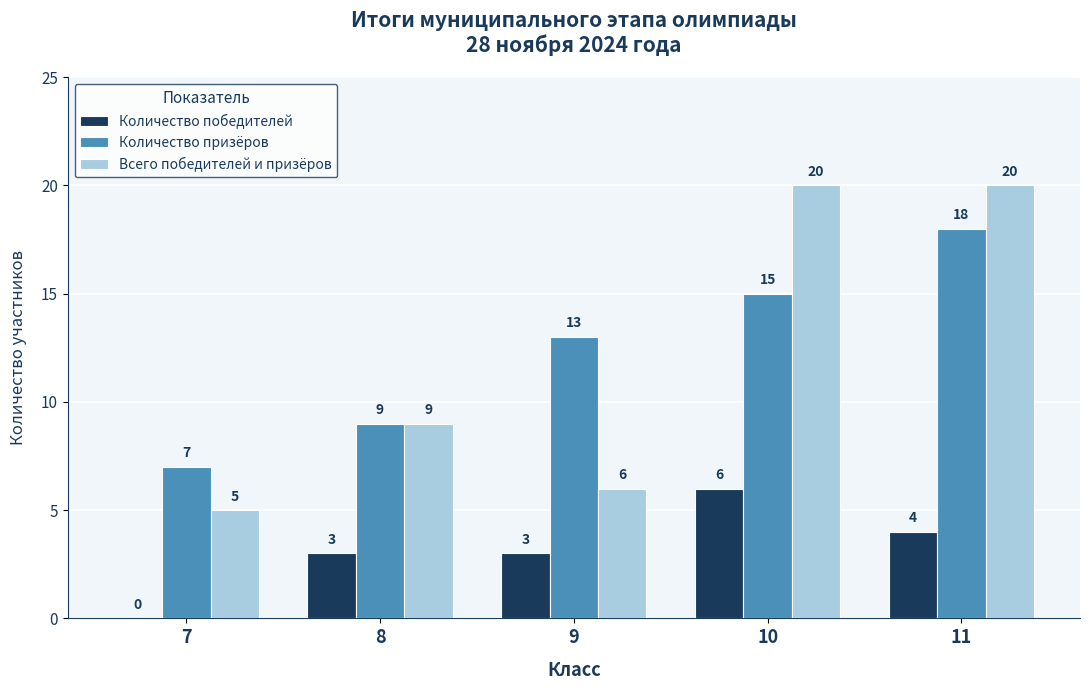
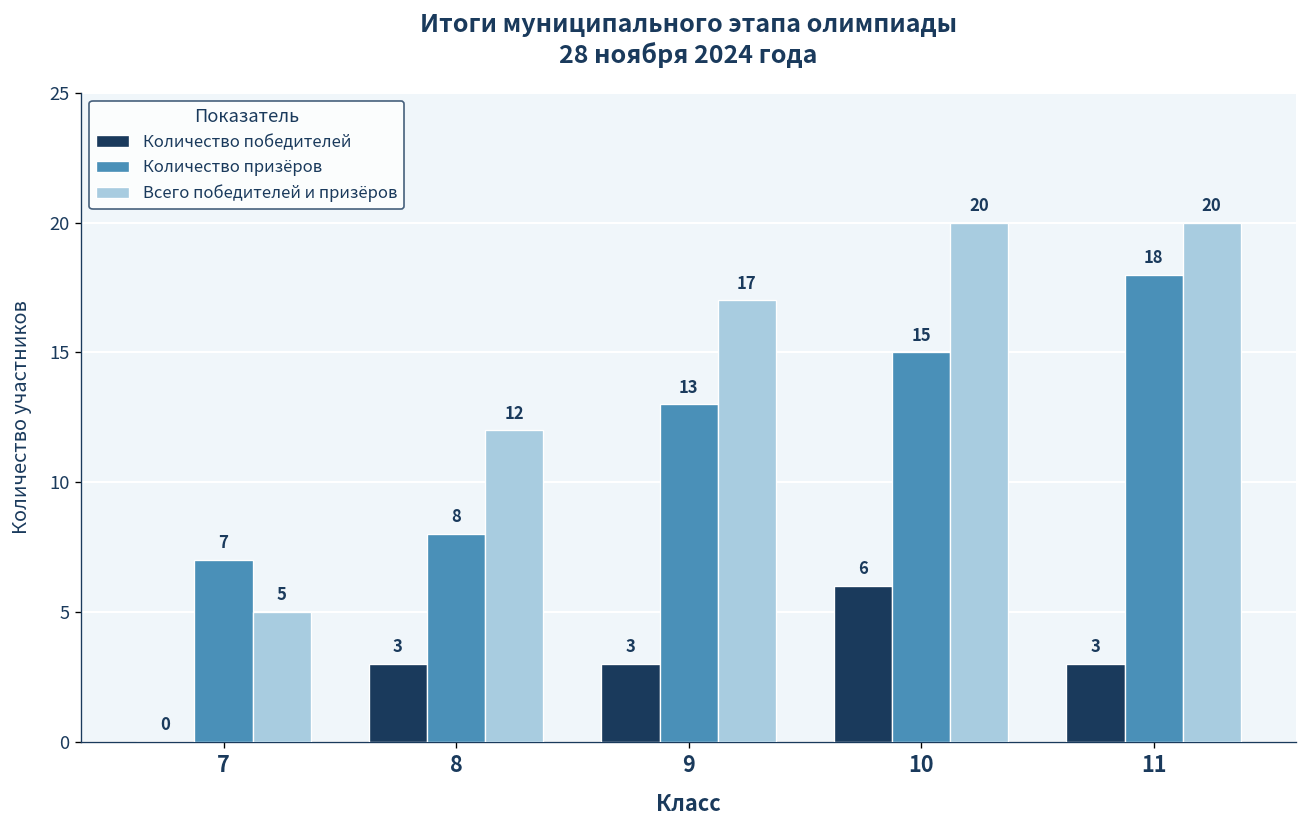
Количество призёров, 8: 9 -> 8
Всего победителей и призёров, 8: 9 -> 12
Всего победителей и призёров, 9: 6 -> 17
Количество победителей, 11: 4 -> 3
